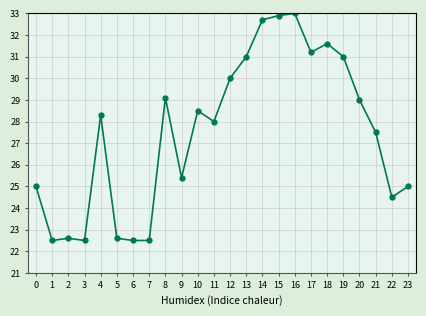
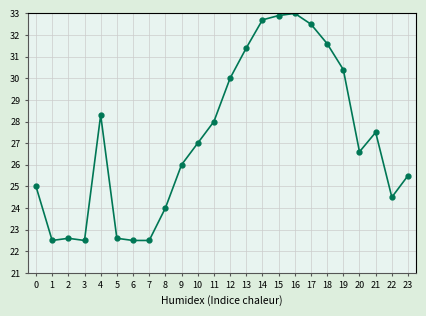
8: 29.1 -> 24.0
9: 25.4 -> 26.0
10: 28.5 -> 27.0
13: 31.0 -> 31.4
17: 31.2 -> 32.5
19: 31.0 -> 30.4
20: 29.0 -> 26.6
23: 25.0 -> 25.5
